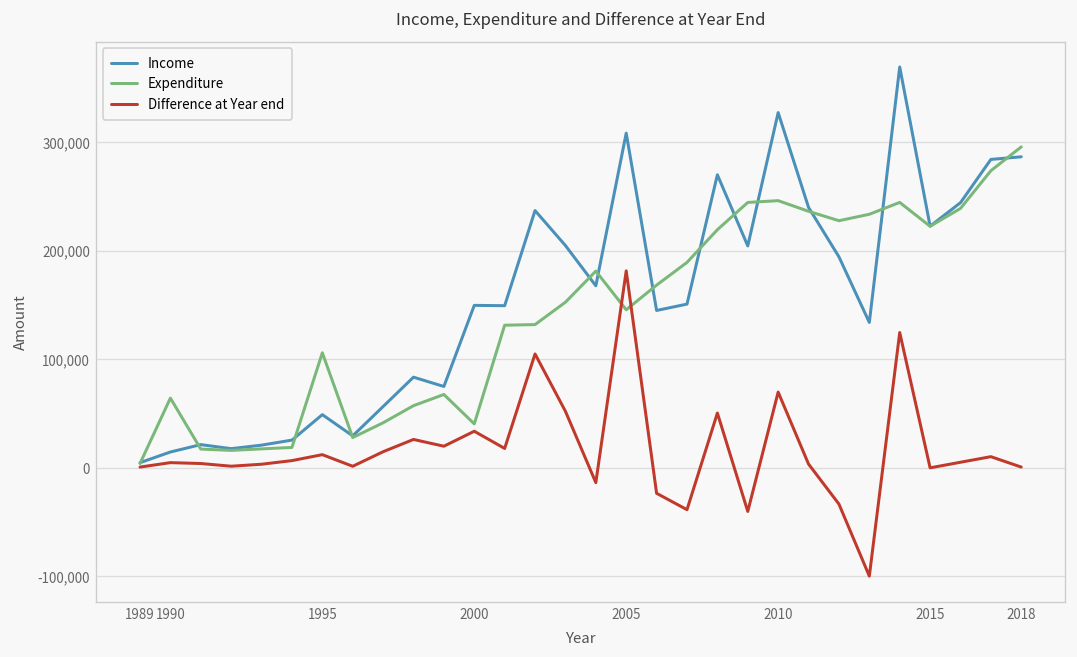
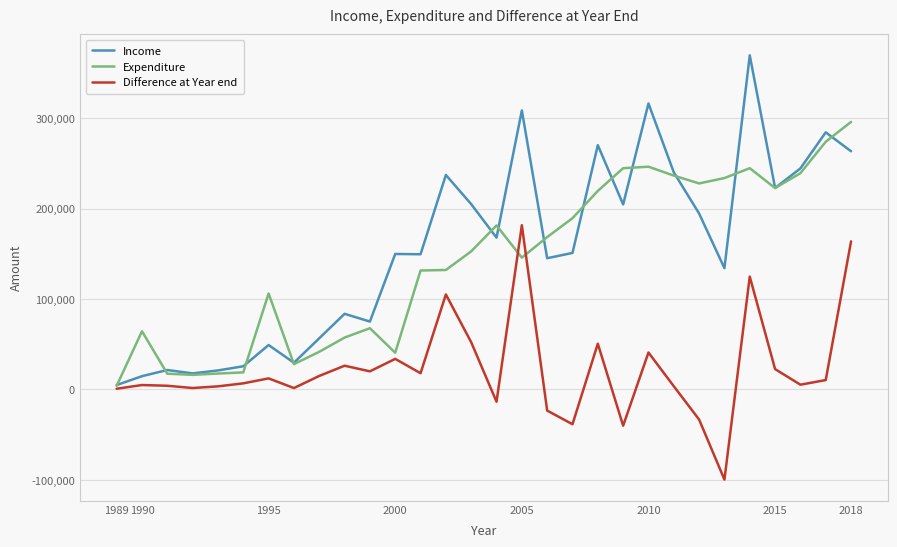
Income, 2010: 330,000 -> 320,000
Difference at Year end, 2010: 70,000 -> 40,000
Difference at Year end, 2015: 0 -> 20,000
Income, 2018: 290,000 -> 260,000
Difference at Year end, 2018: 0 -> 160,000
